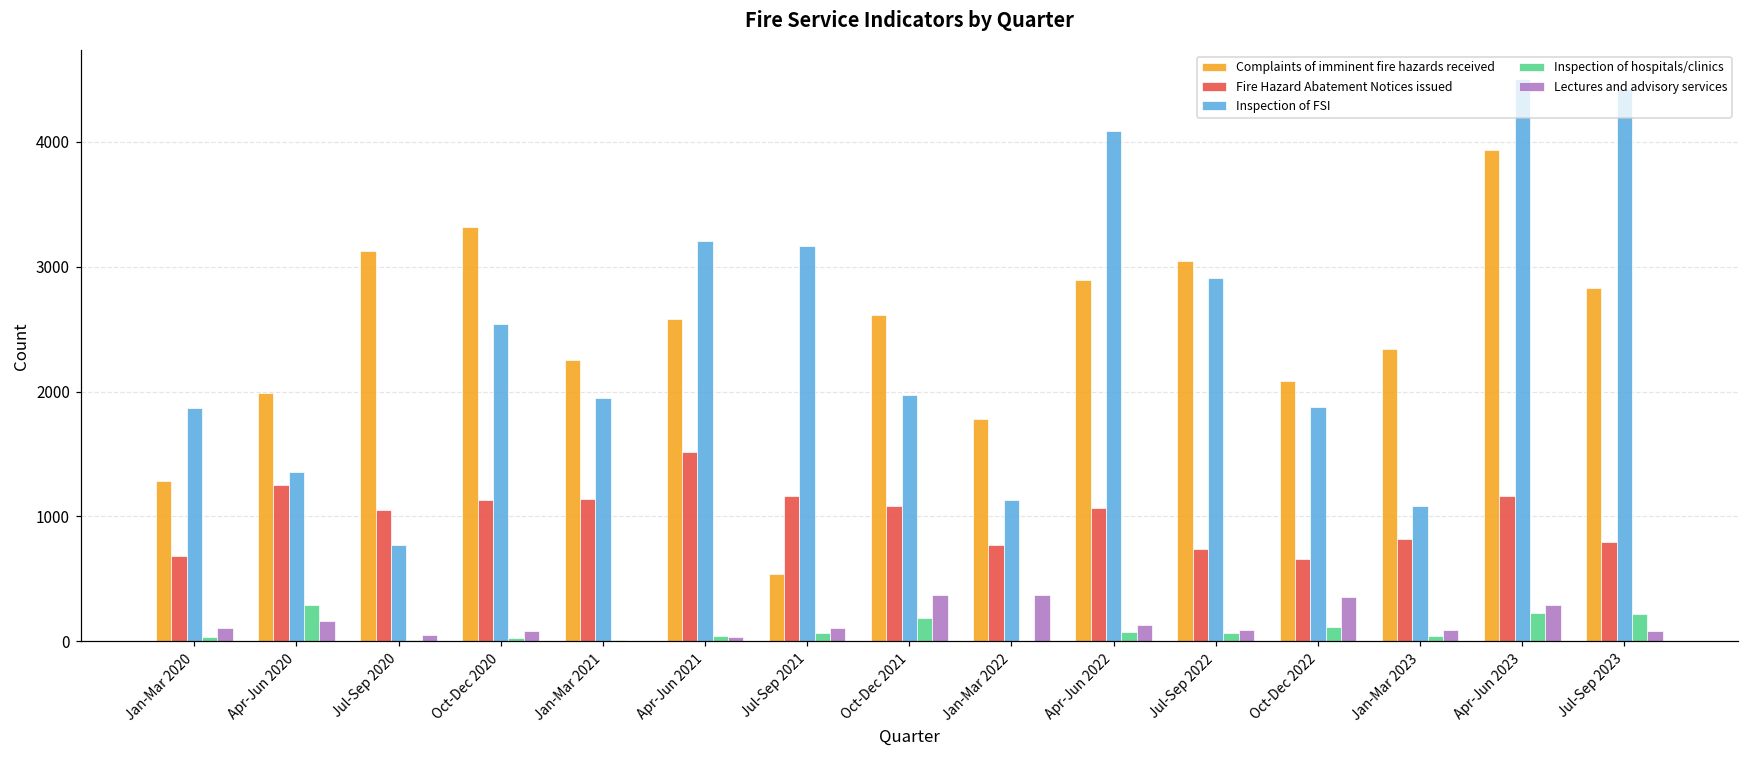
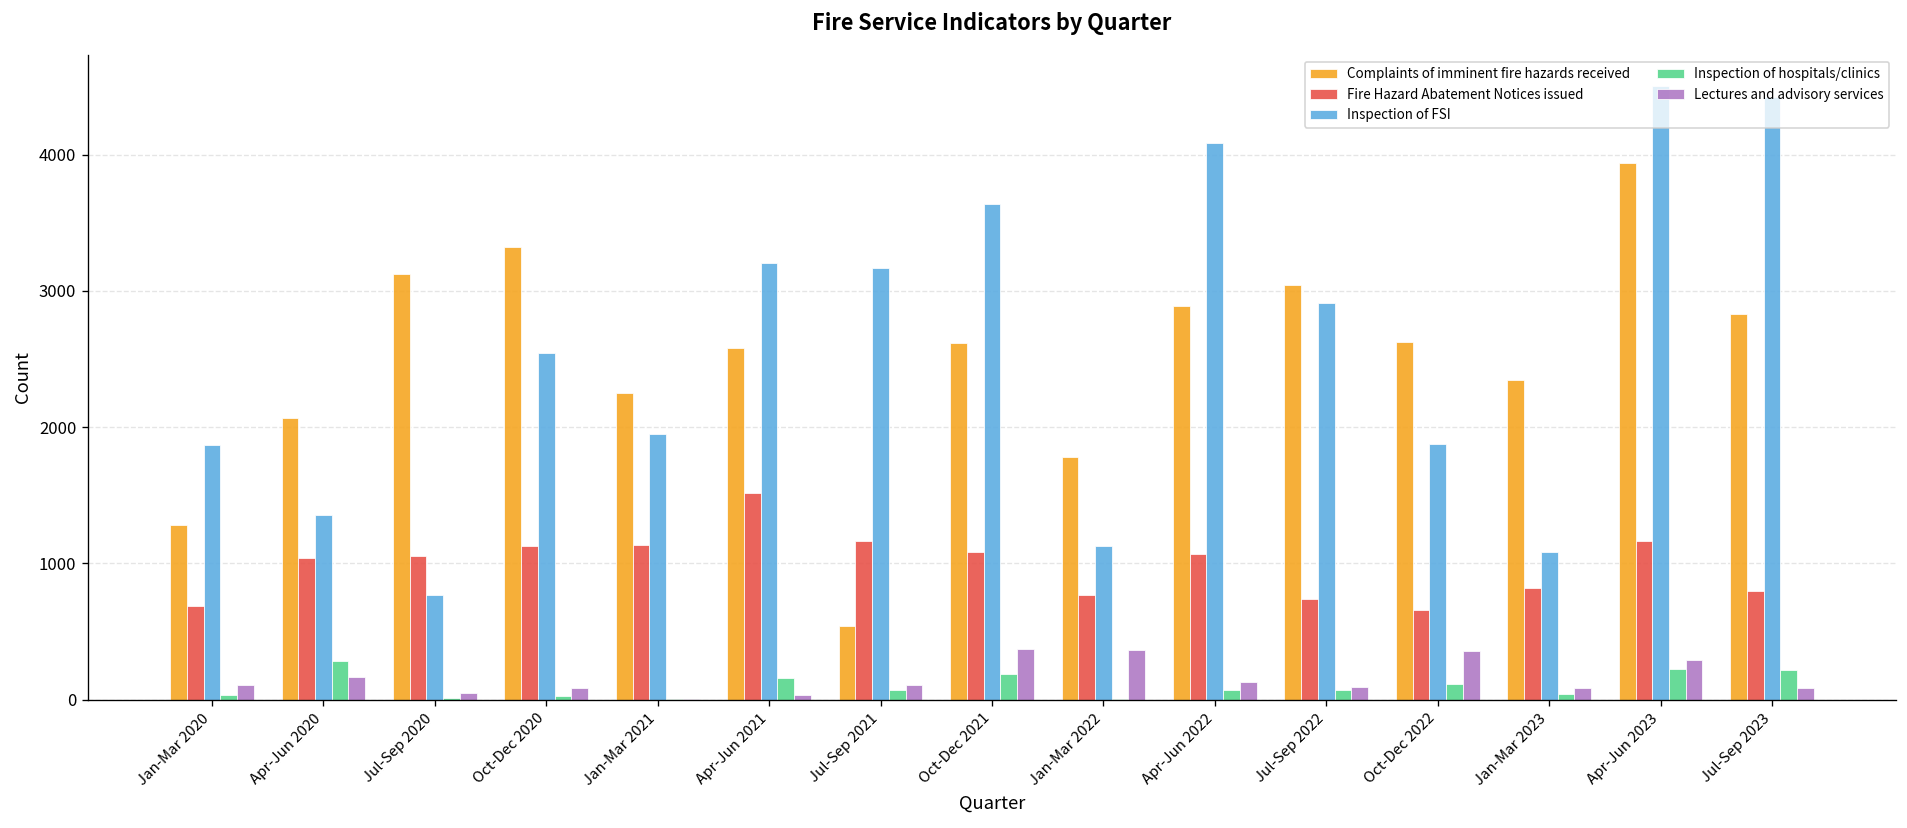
Complaints of imminent fire hazards received, Apr-Jun 2020: 1990 -> 2070
Fire Hazard Abatement Notices issued, Apr-Jun 2020: 1250 -> 1040
Inspection of hospitals/clinics, Apr-Jun 2021: 50 -> 160
Inspection of FSI, Oct-Dec 2021: 1980 -> 3640
Complaints of imminent fire hazards received, Oct-Dec 2022: 2090 -> 2620
